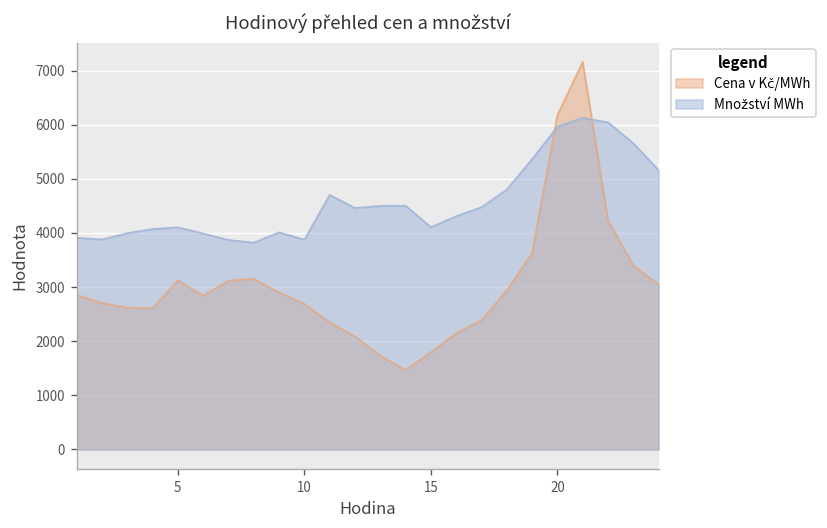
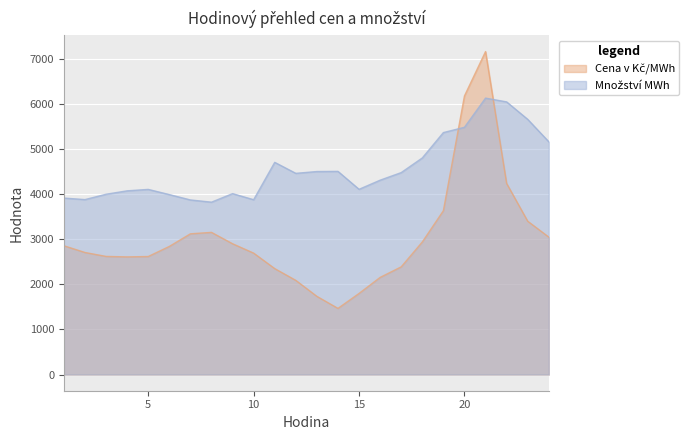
Cena v Kč/MWh, 5: 3100 -> 2600
Množství MWh, 20: 6000 -> 5500
